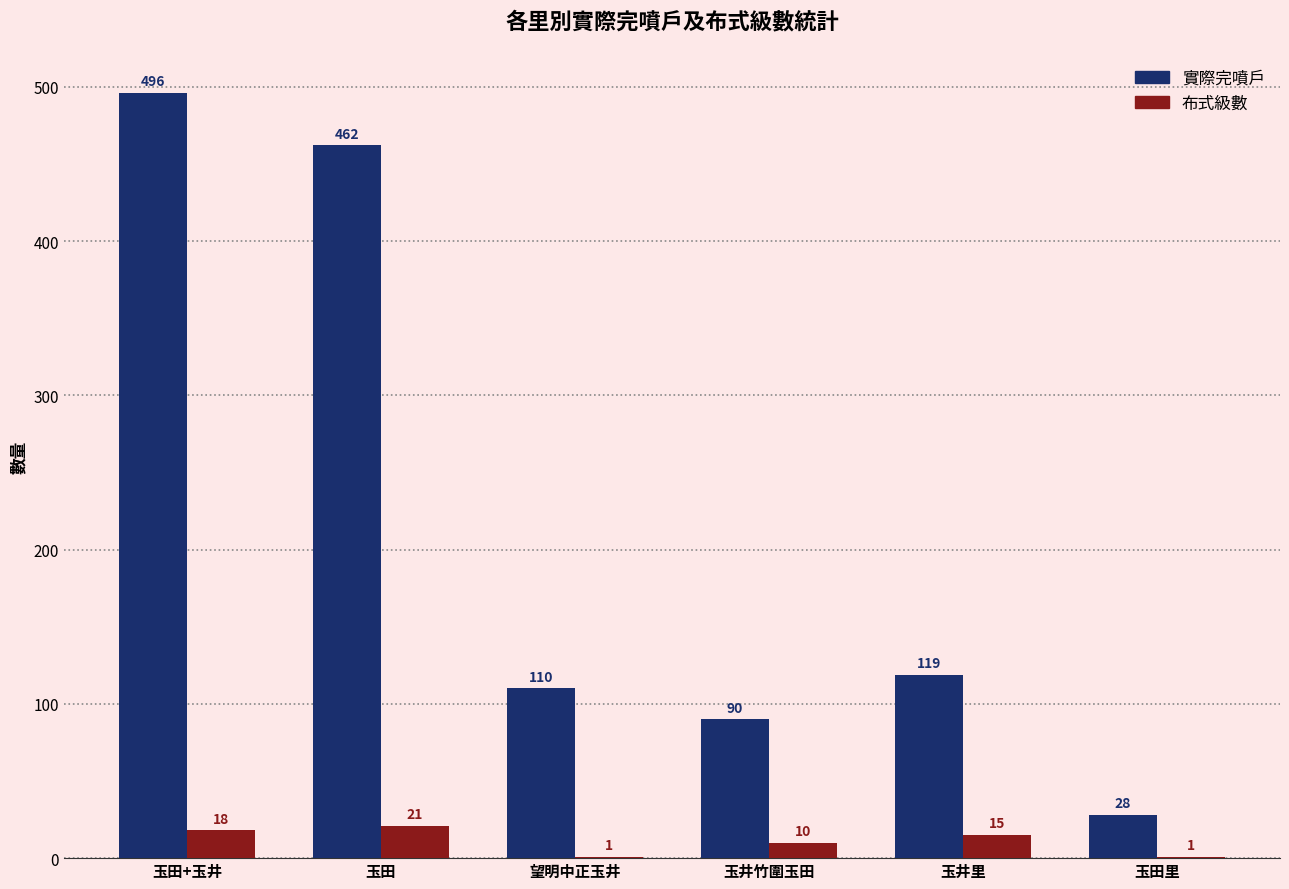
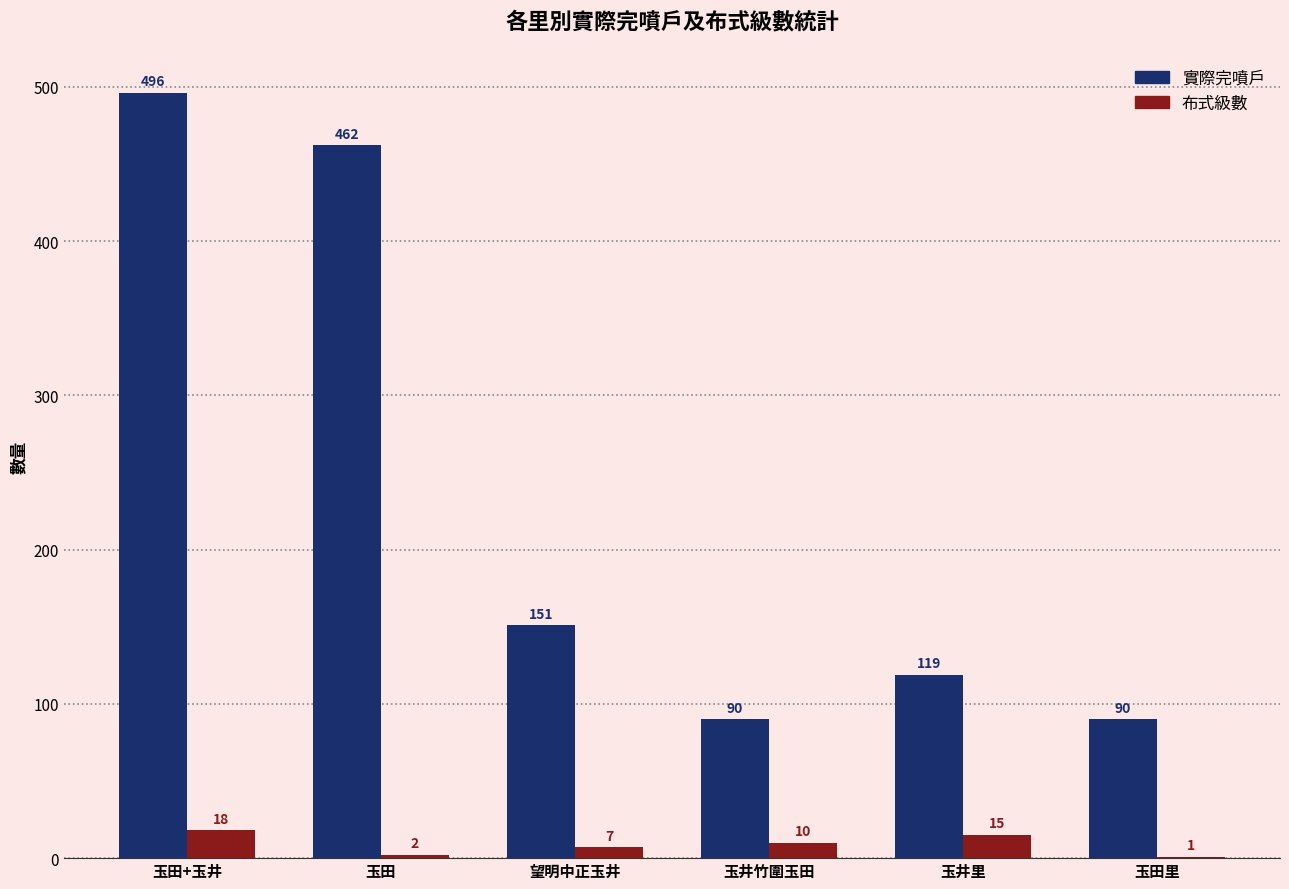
布式級數, 玉田: 21 -> 2
實際完噴戶, 望明中正玉井: 110 -> 151
布式級數, 望明中正玉井: 1 -> 7
實際完噴戶, 玉田里: 28 -> 90
